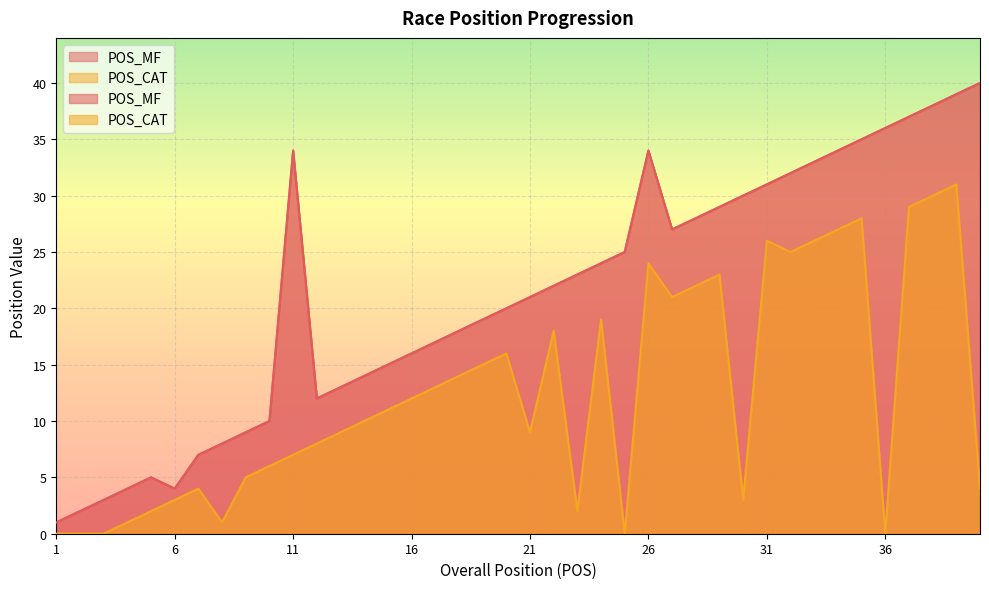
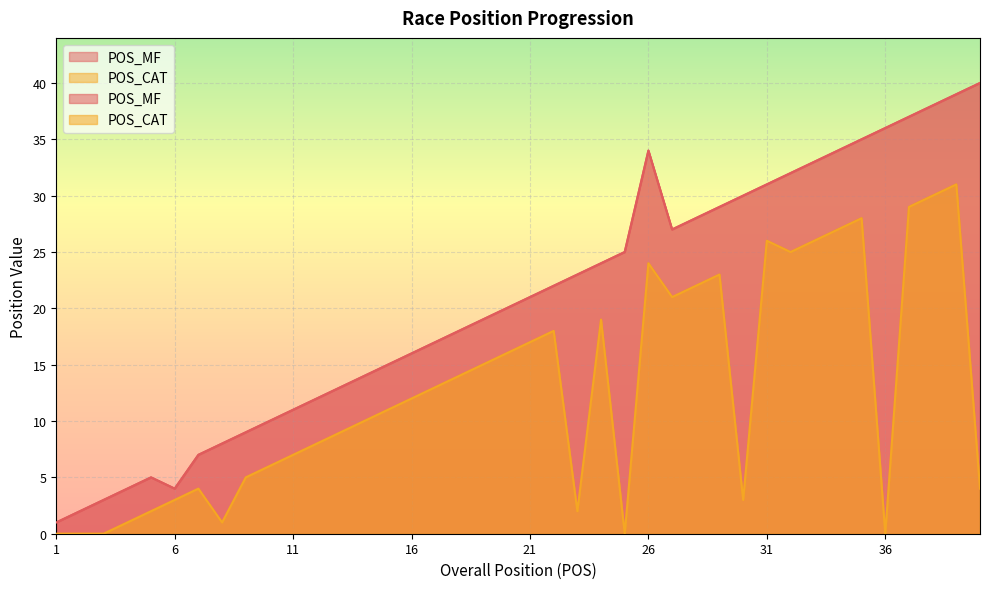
POS_MF, 11: 34 -> 11
POS_CAT, 21: 9 -> 17
